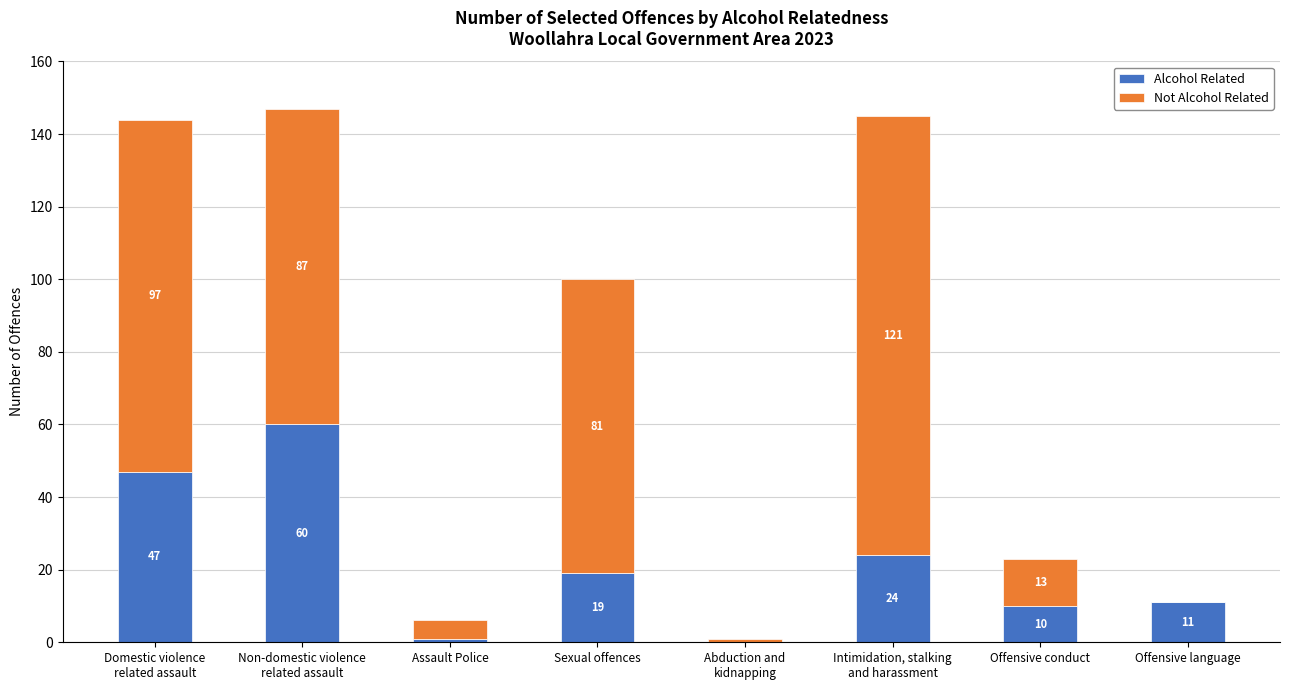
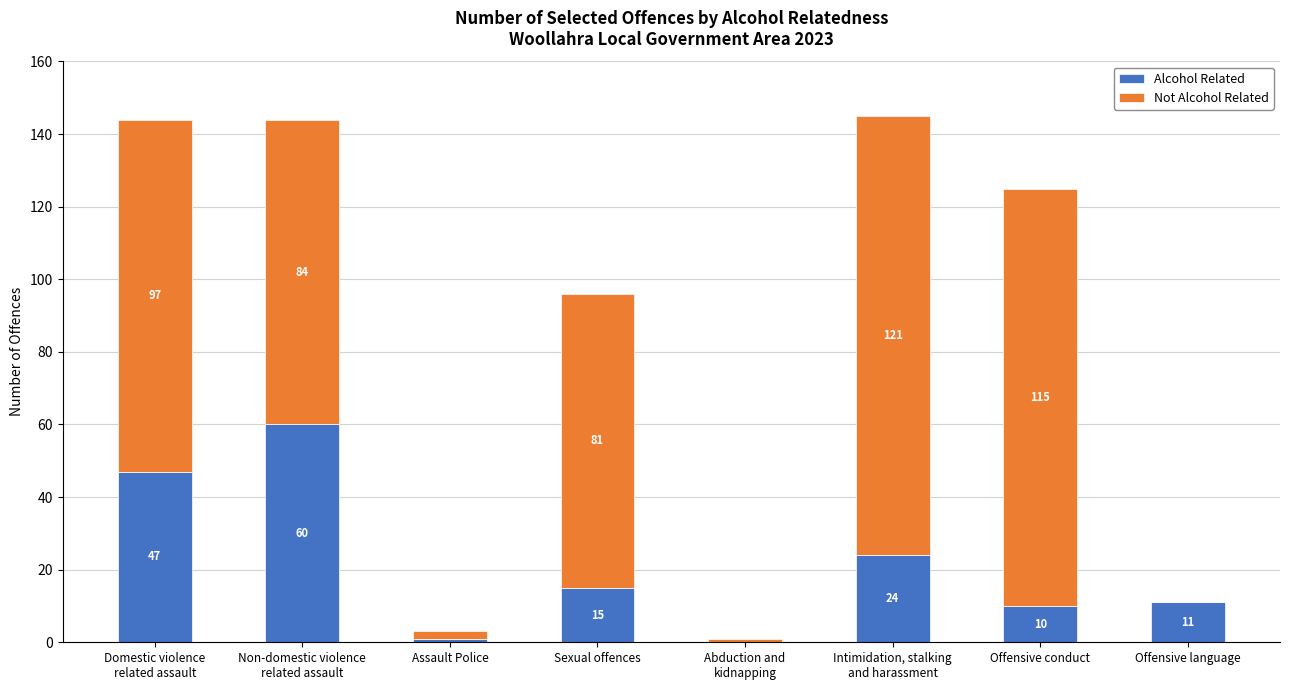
Not Alcohol Related, Non-domestic violence related assault: 87 -> 84
Not Alcohol Related, Assault Police: 5 -> 2
Alcohol Related, Sexual offences: 19 -> 15
Not Alcohol Related, Offensive conduct: 13 -> 115
